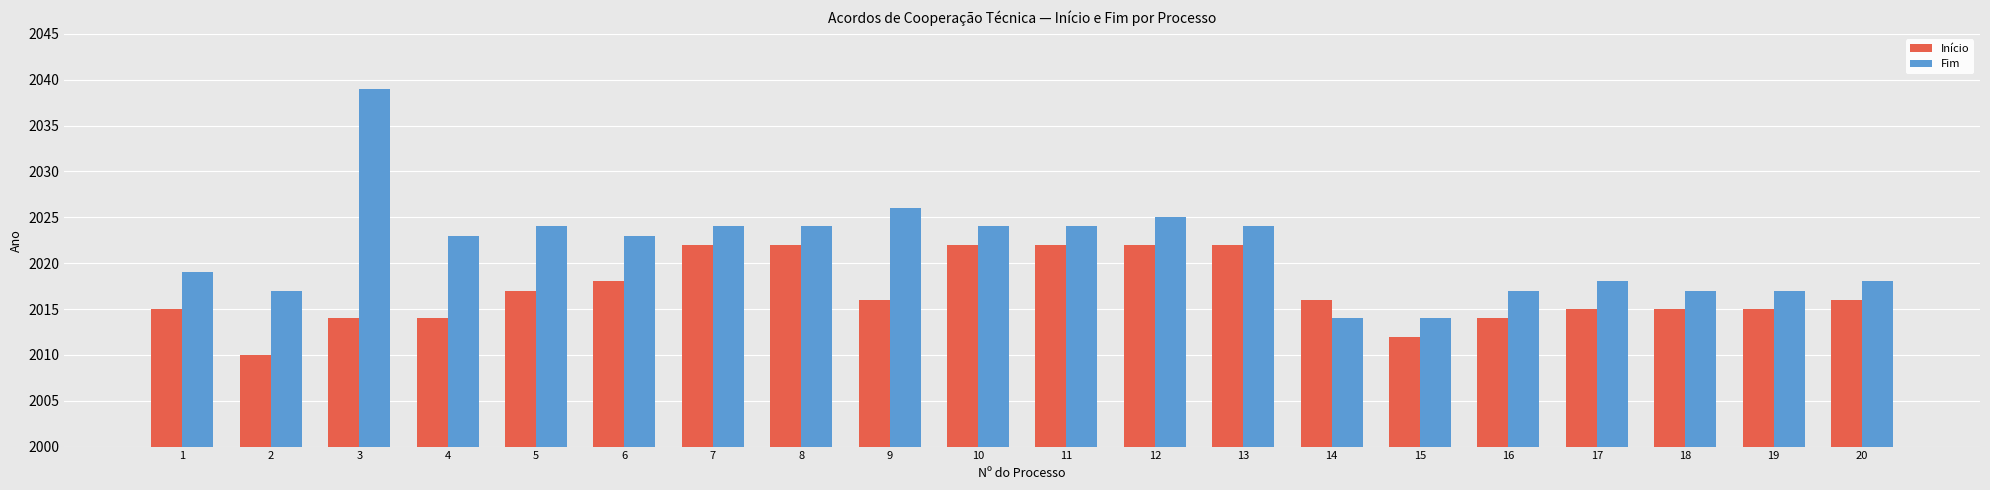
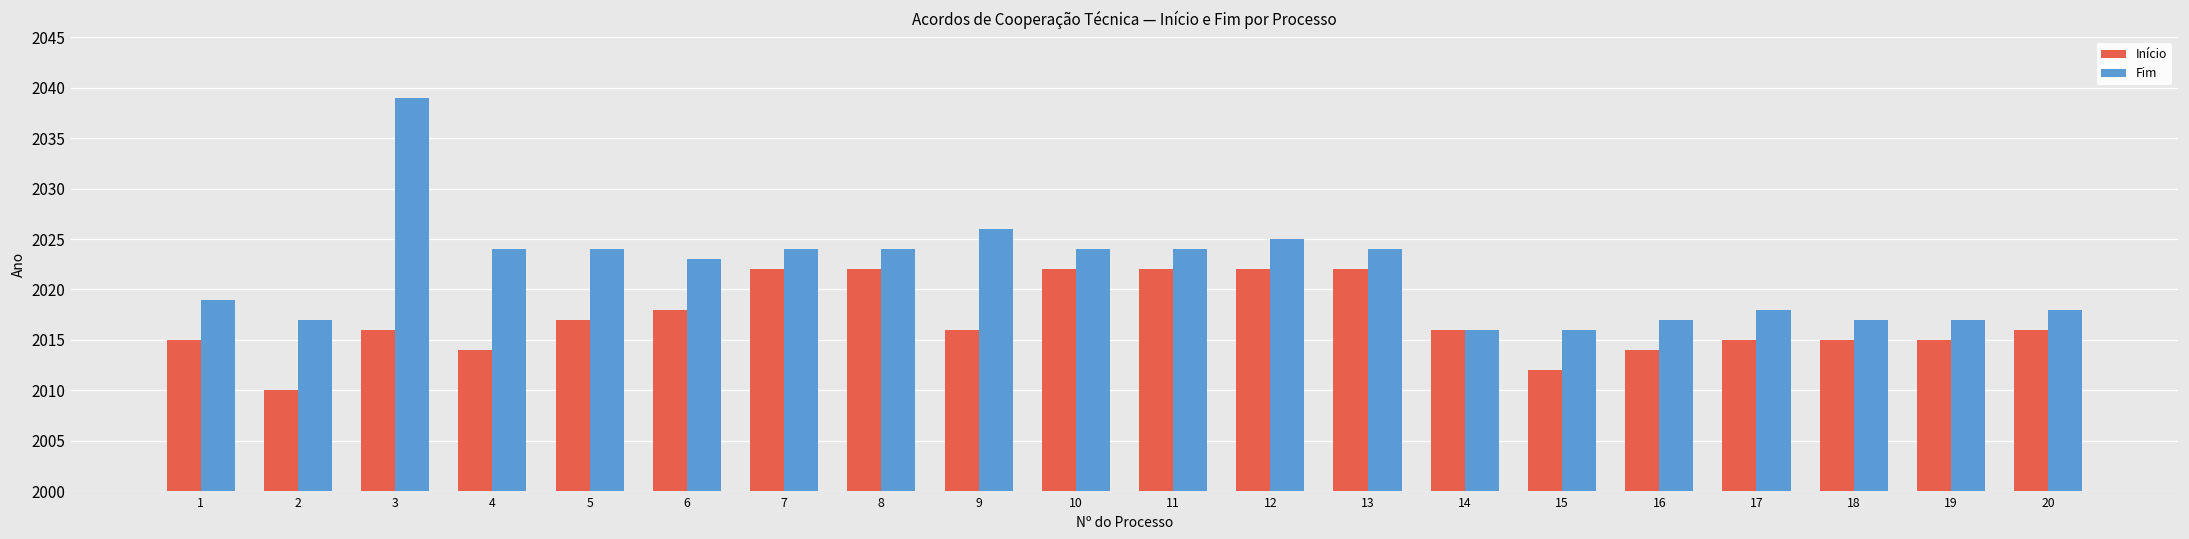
Início, 3: 2014 -> 2016
Fim, 4: 2023 -> 2024
Fim, 14: 2014 -> 2016
Fim, 15: 2014 -> 2016
